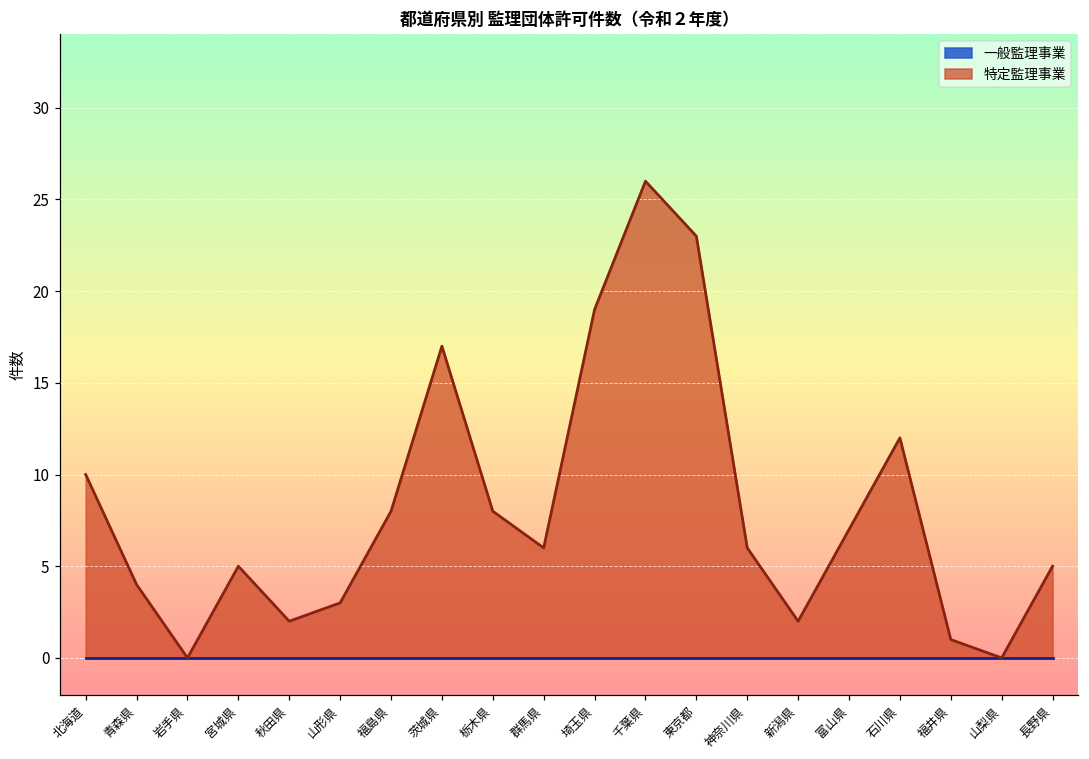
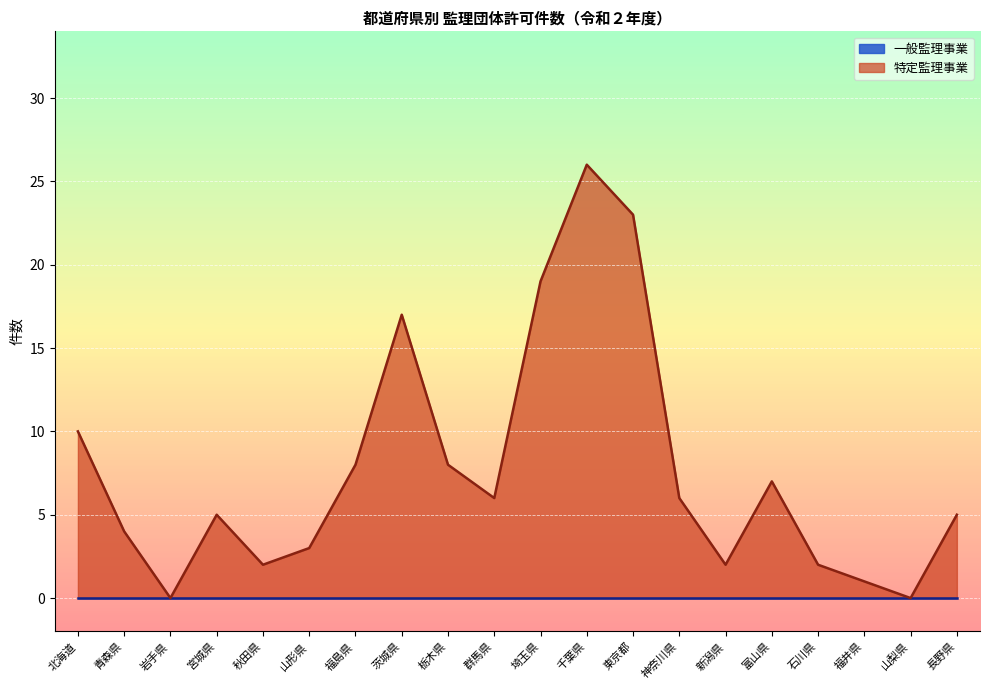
特定監理事業, 石川県: 12 -> 2
